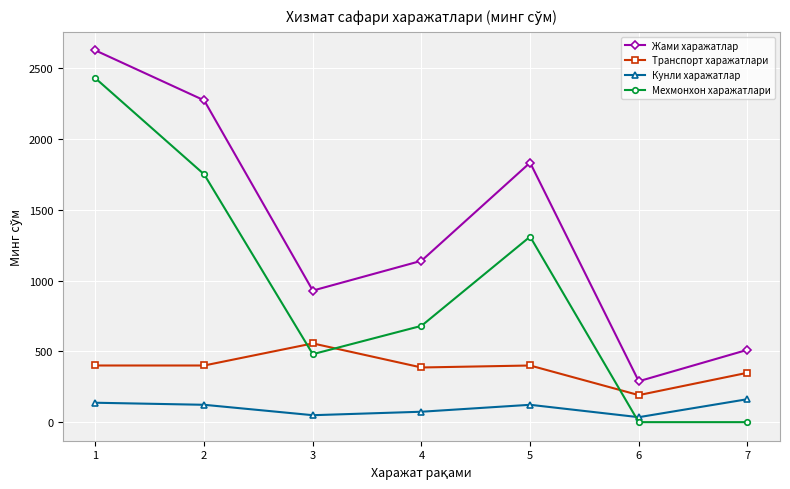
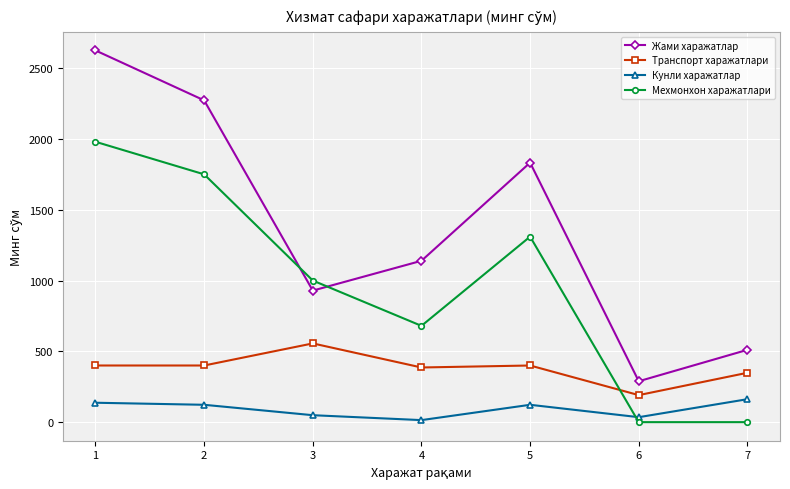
Мехмонхон харажатлари, 1: 2430 -> 1980
Мехмонхон харажатлари, 3: 480 -> 1000
Кунли харажатлар, 4: 70 -> 10
